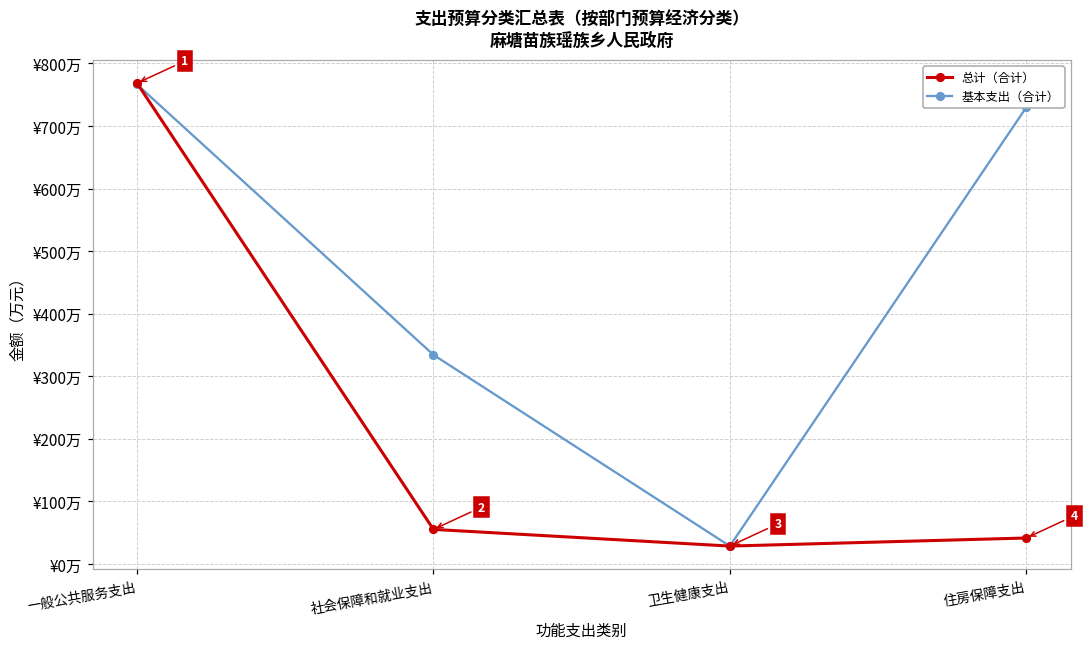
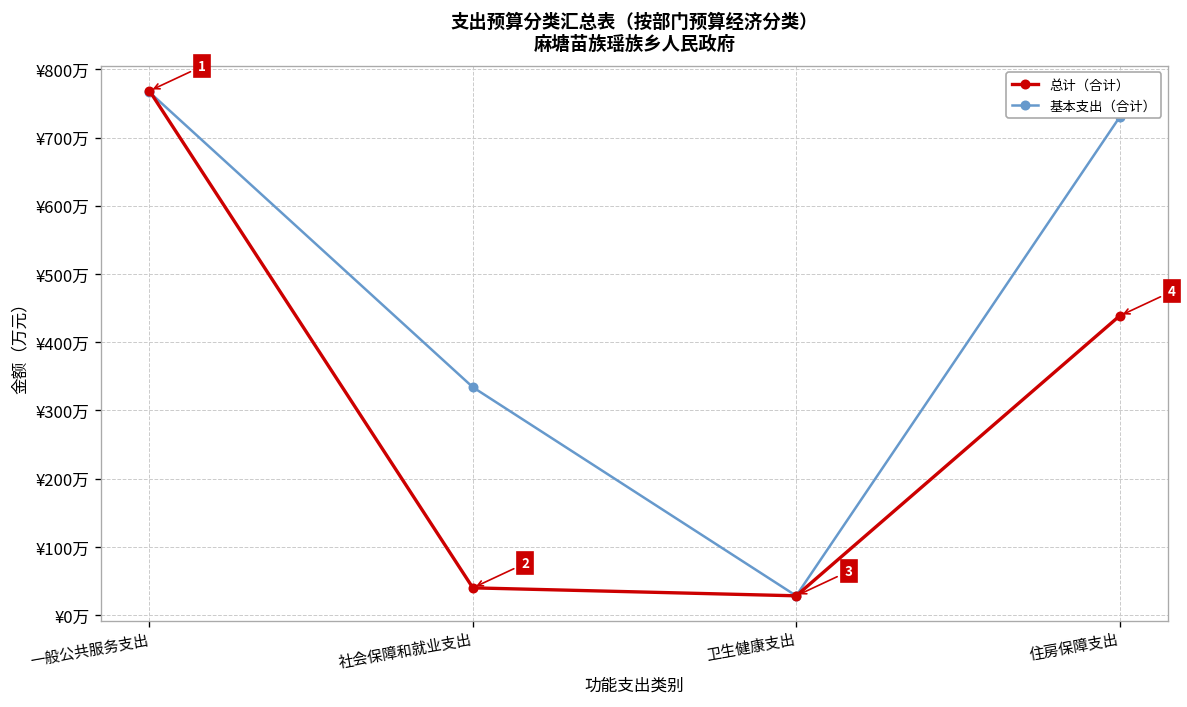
总计（合计）, 社会保障和就业支出: ¥60万 -> ¥40万
总计（合计）, 住房保障支出: ¥40万 -> ¥440万
